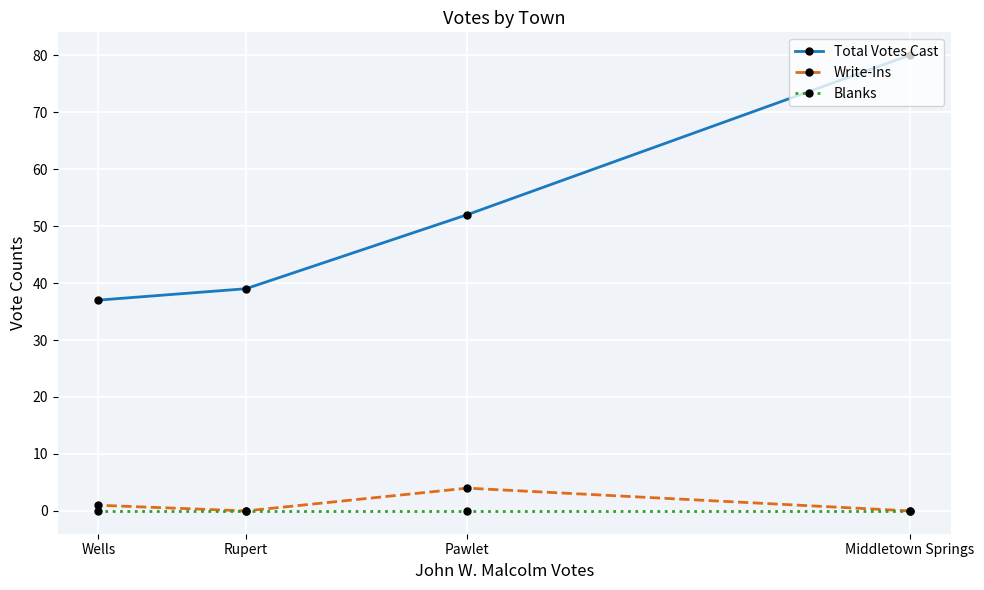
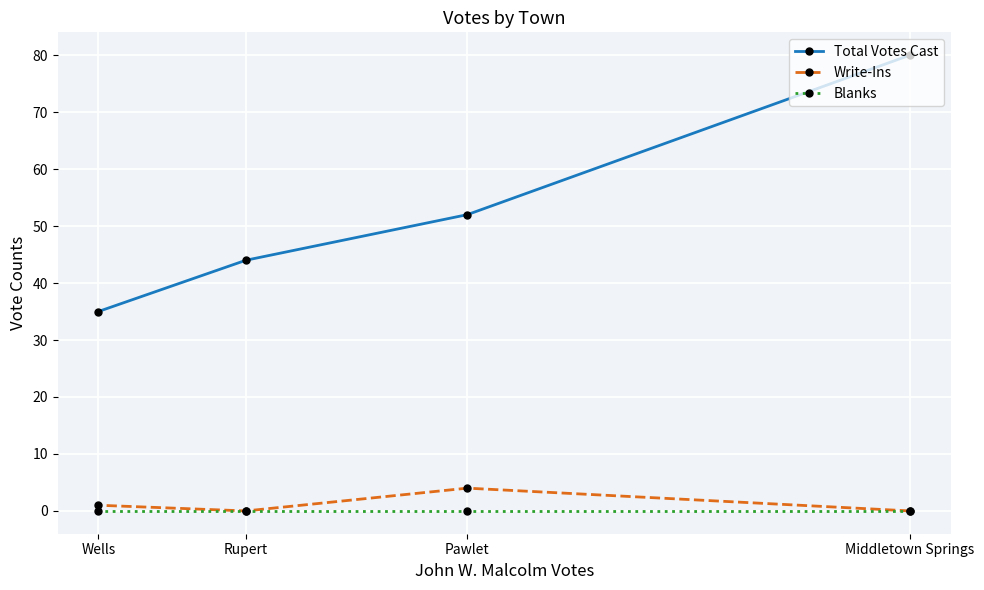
Total Votes Cast, Wells: 37 -> 35
Total Votes Cast, Rupert: 39 -> 44
